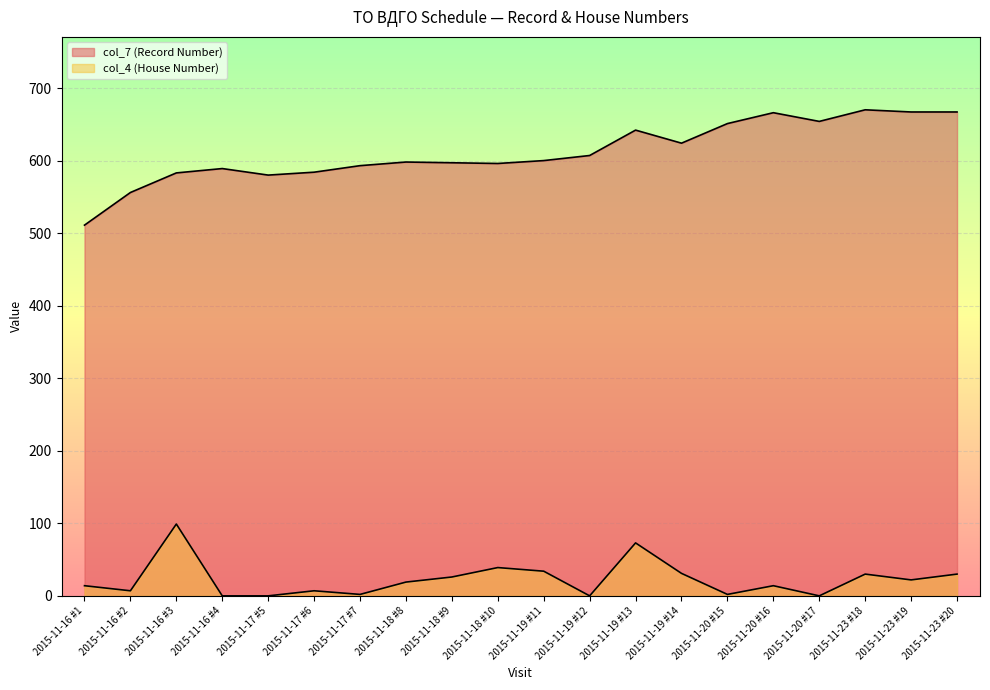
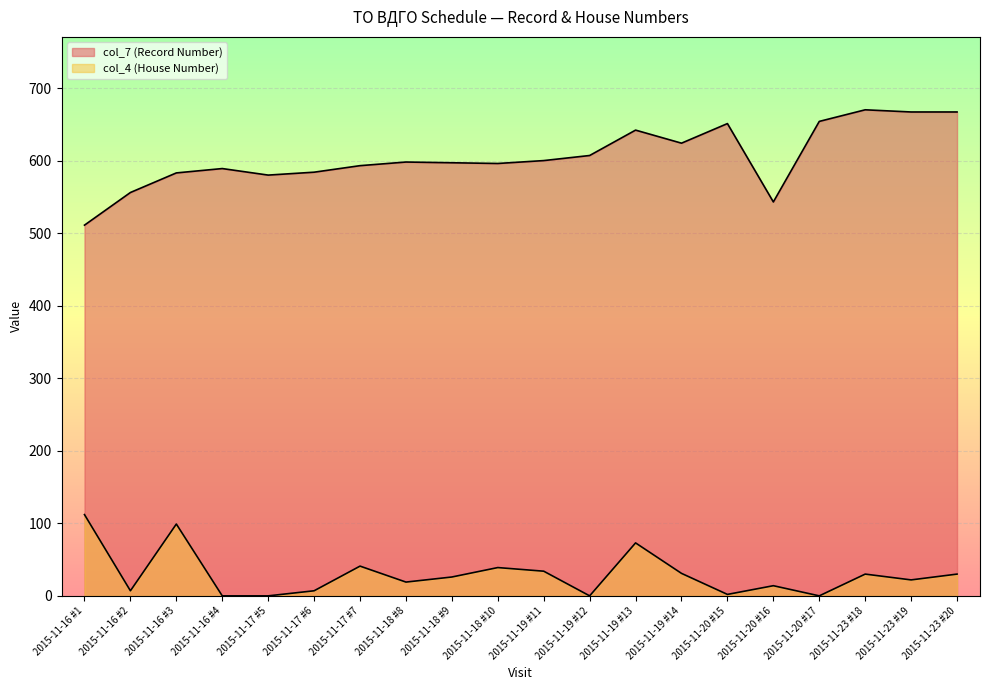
col_4 (House Number), 2015-11-16 #1: 10 -> 110
col_4 (House Number), 2015-11-17 #7: 0 -> 40
col_7 (Record Number), 2015-11-20 #16: 670 -> 540
